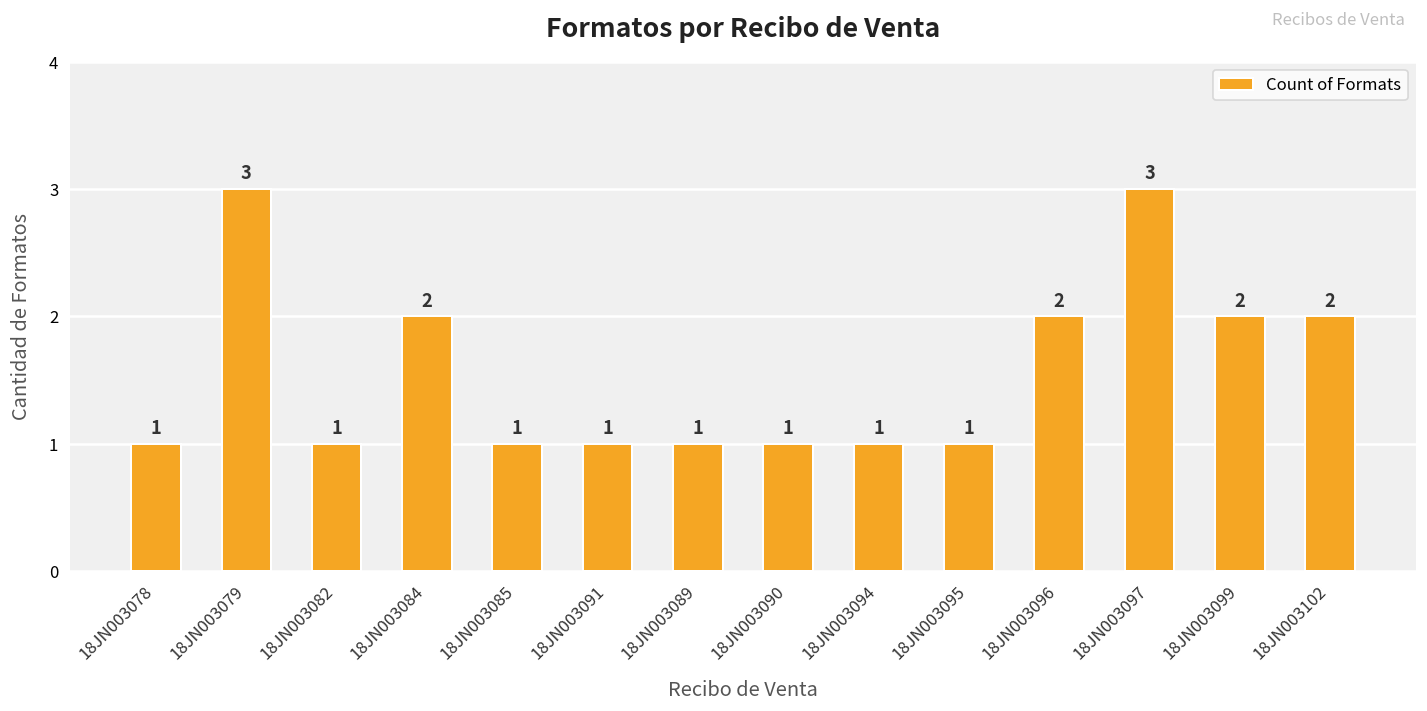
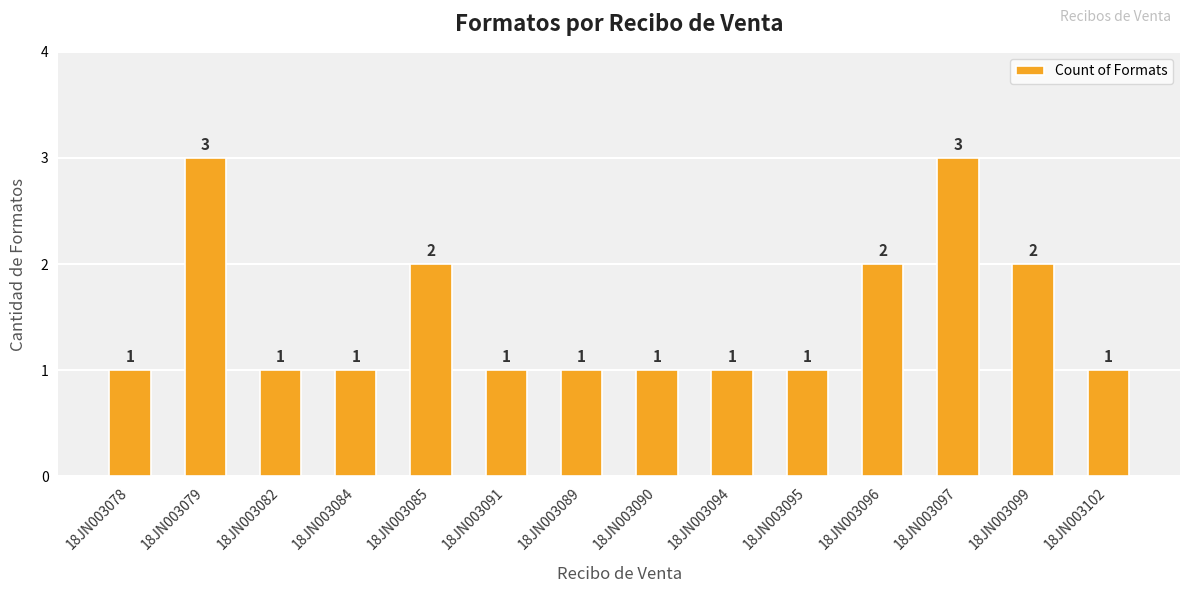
18JN003084: 2 -> 1
18JN003085: 1 -> 2
18JN003102: 2 -> 1
